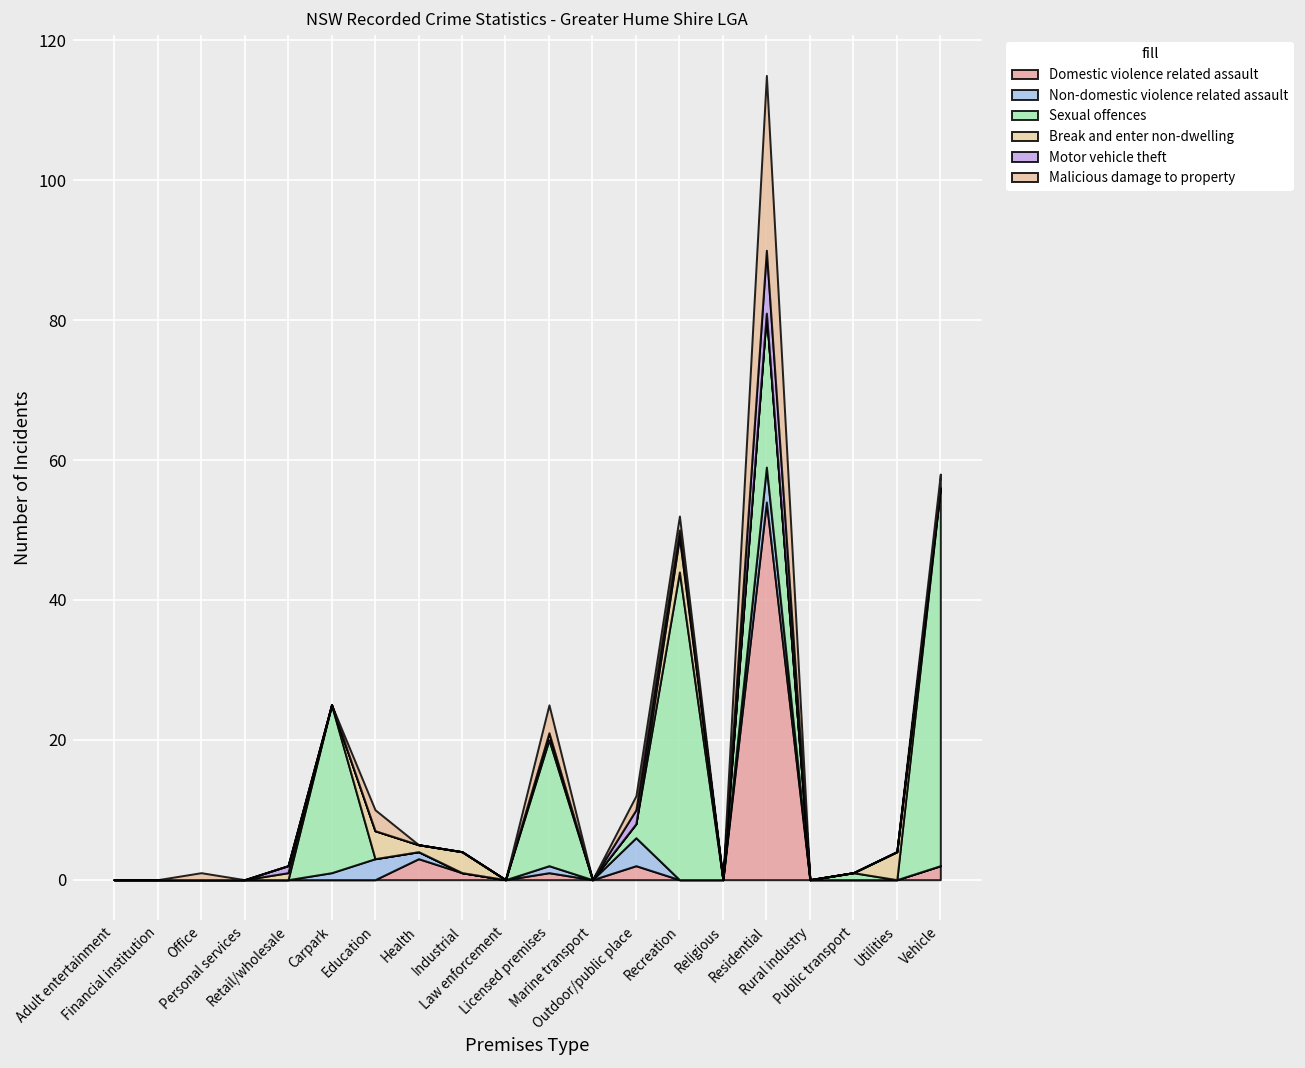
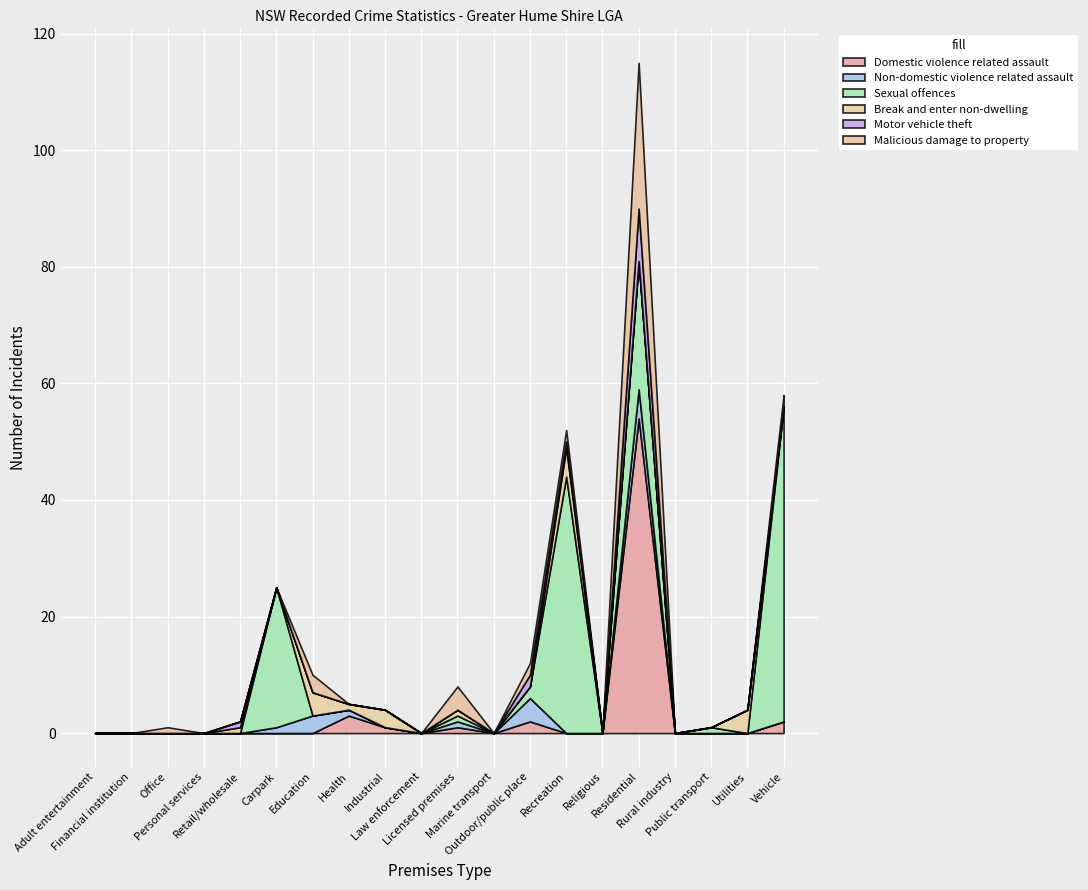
Sexual offences, Licensed premises: 18 -> 1
